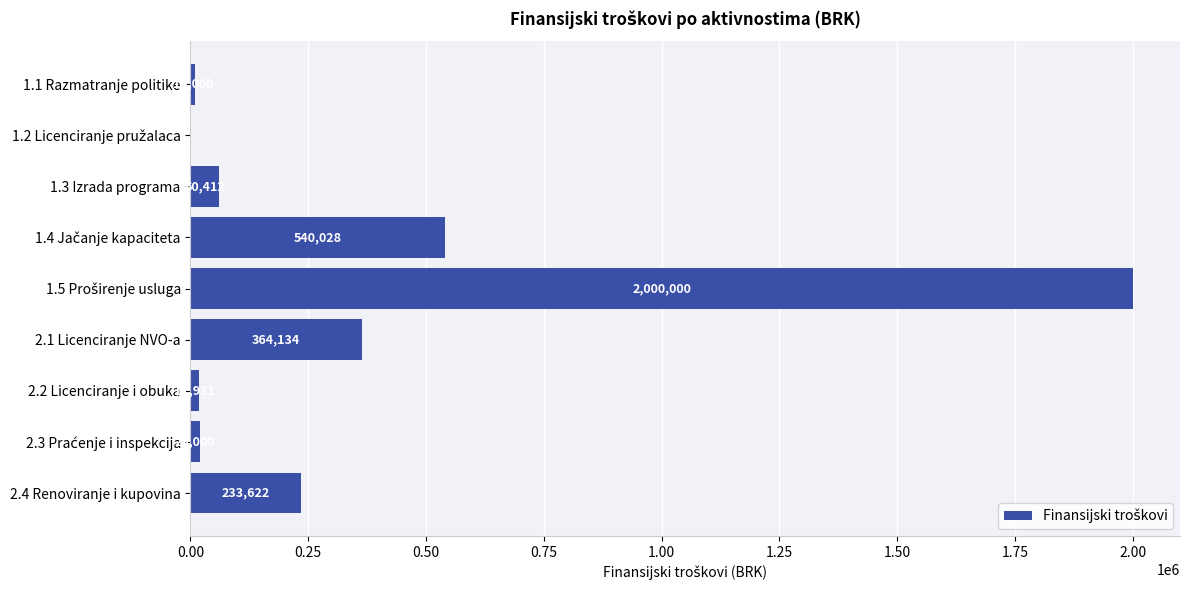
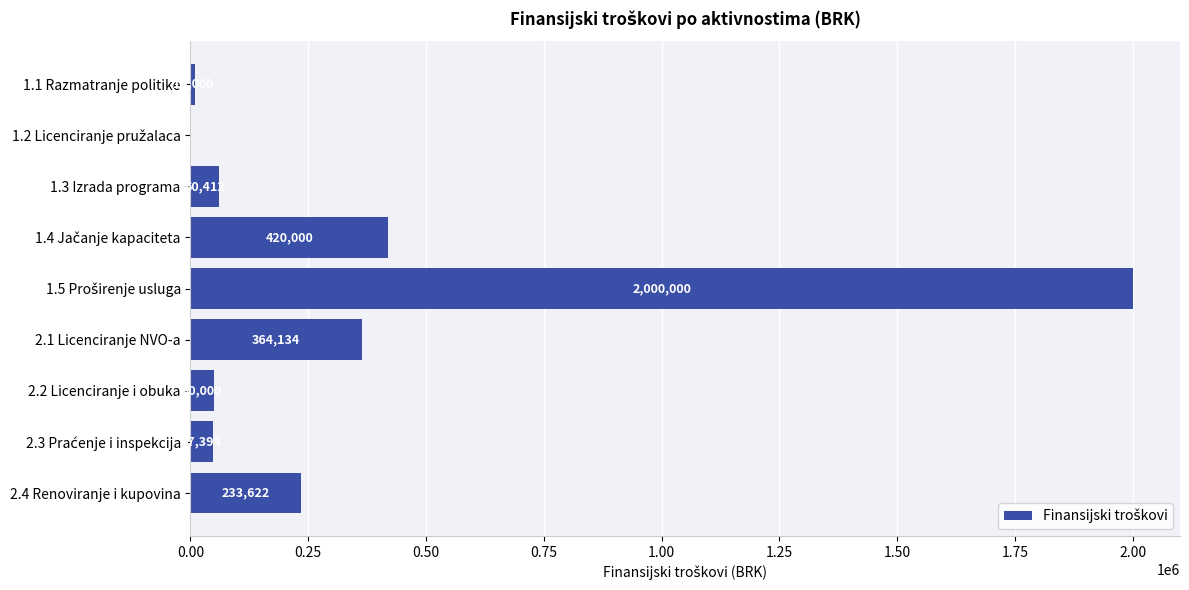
1.4 Jačanje kapaciteta: 540,028 -> 420,000
2.2 Licenciranje i obuka: 20000 -> 50000
2.3 Praćenje i inspekcija: 20000 -> 50000
